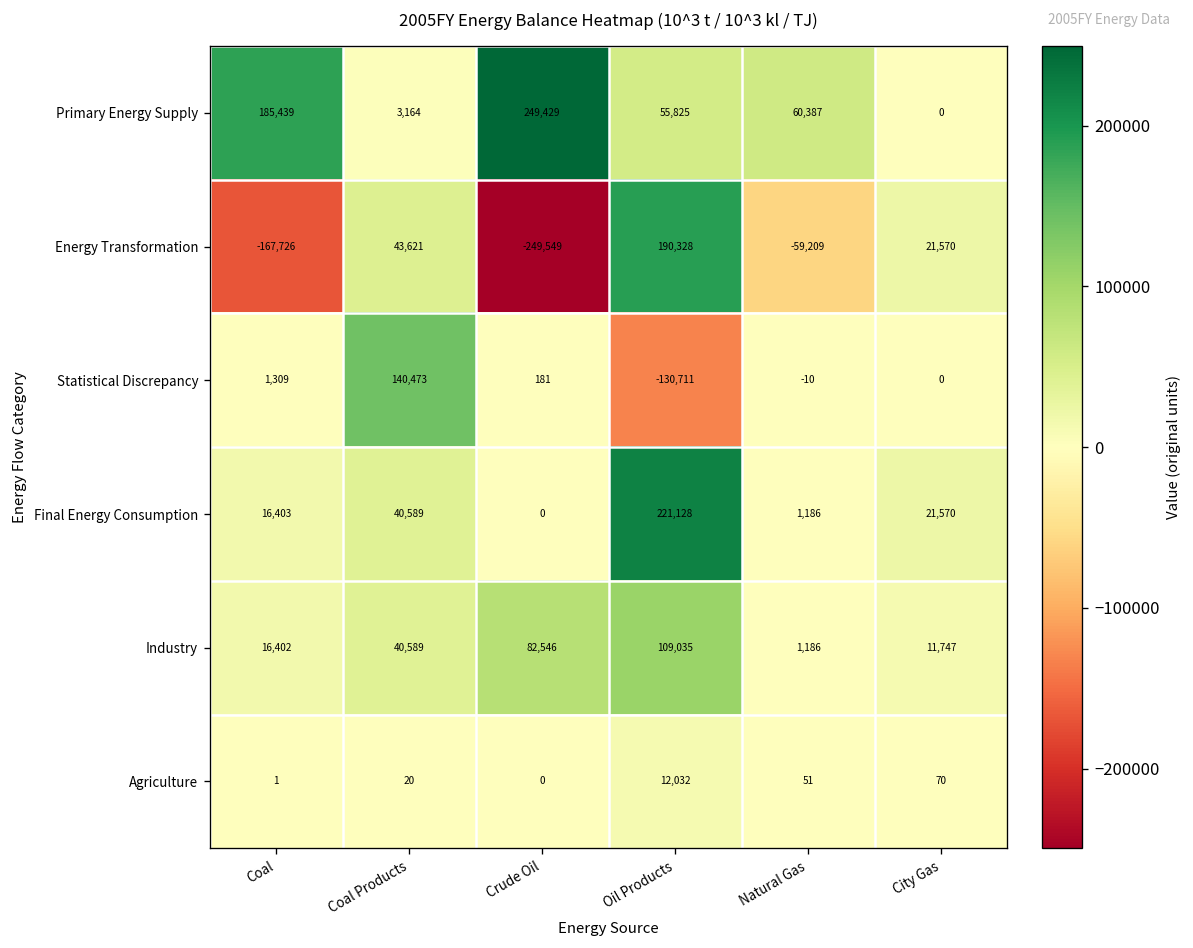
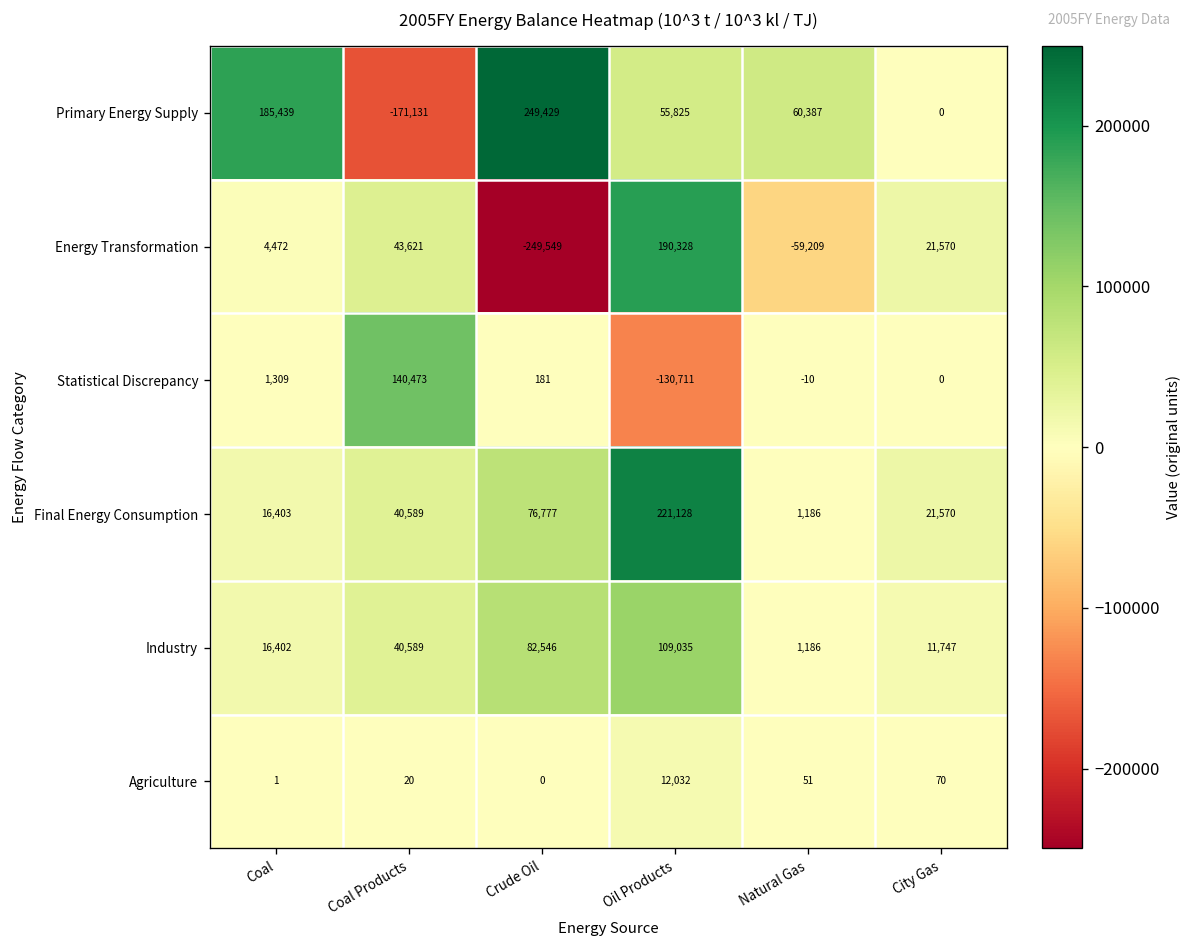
Primary Energy Supply, Coal Products: 3,164 -> -171,131
Energy Transformation, Coal: -167,726 -> 4,472
Final Energy Consumption, Crude Oil: 0 -> 76,777
